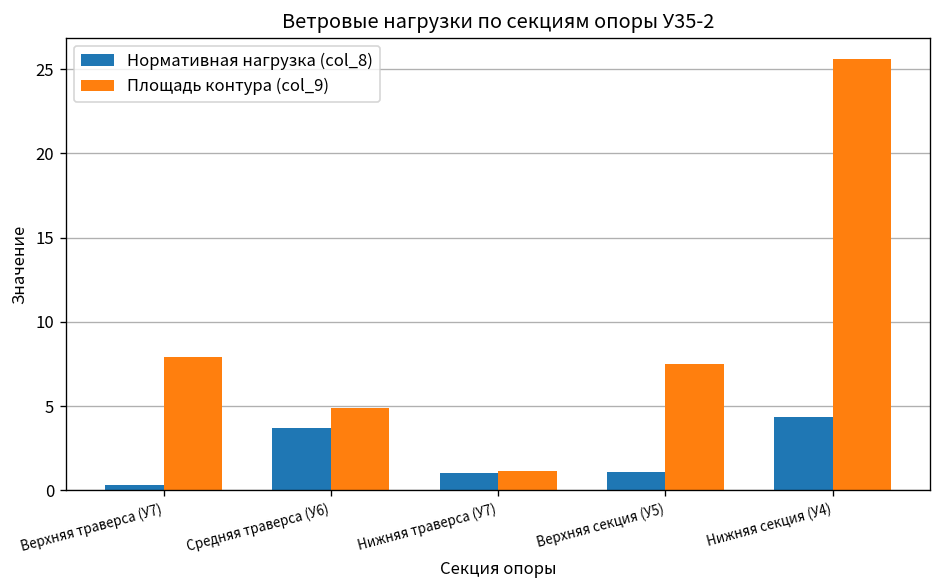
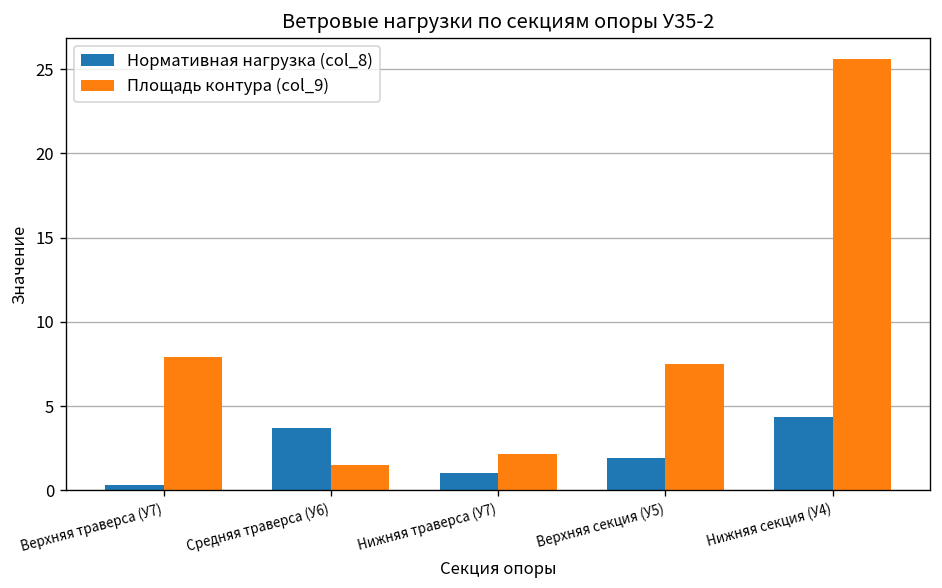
Площадь контура (col_9), Средняя траверса (У6): 4.9 -> 1.5
Площадь контура (col_9), Нижняя траверса (У7): 1.2 -> 2.2
Нормативная нагрузка (col_8), Верхняя секция (У5): 1.1 -> 1.9
